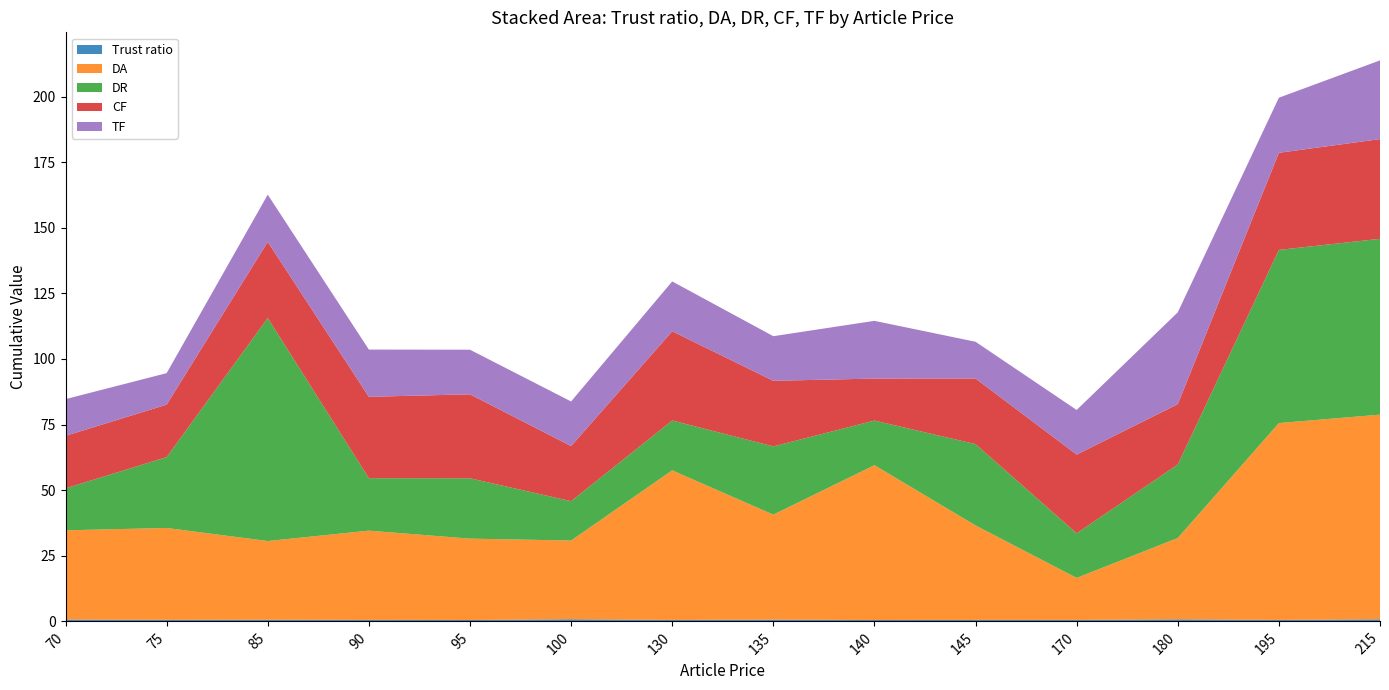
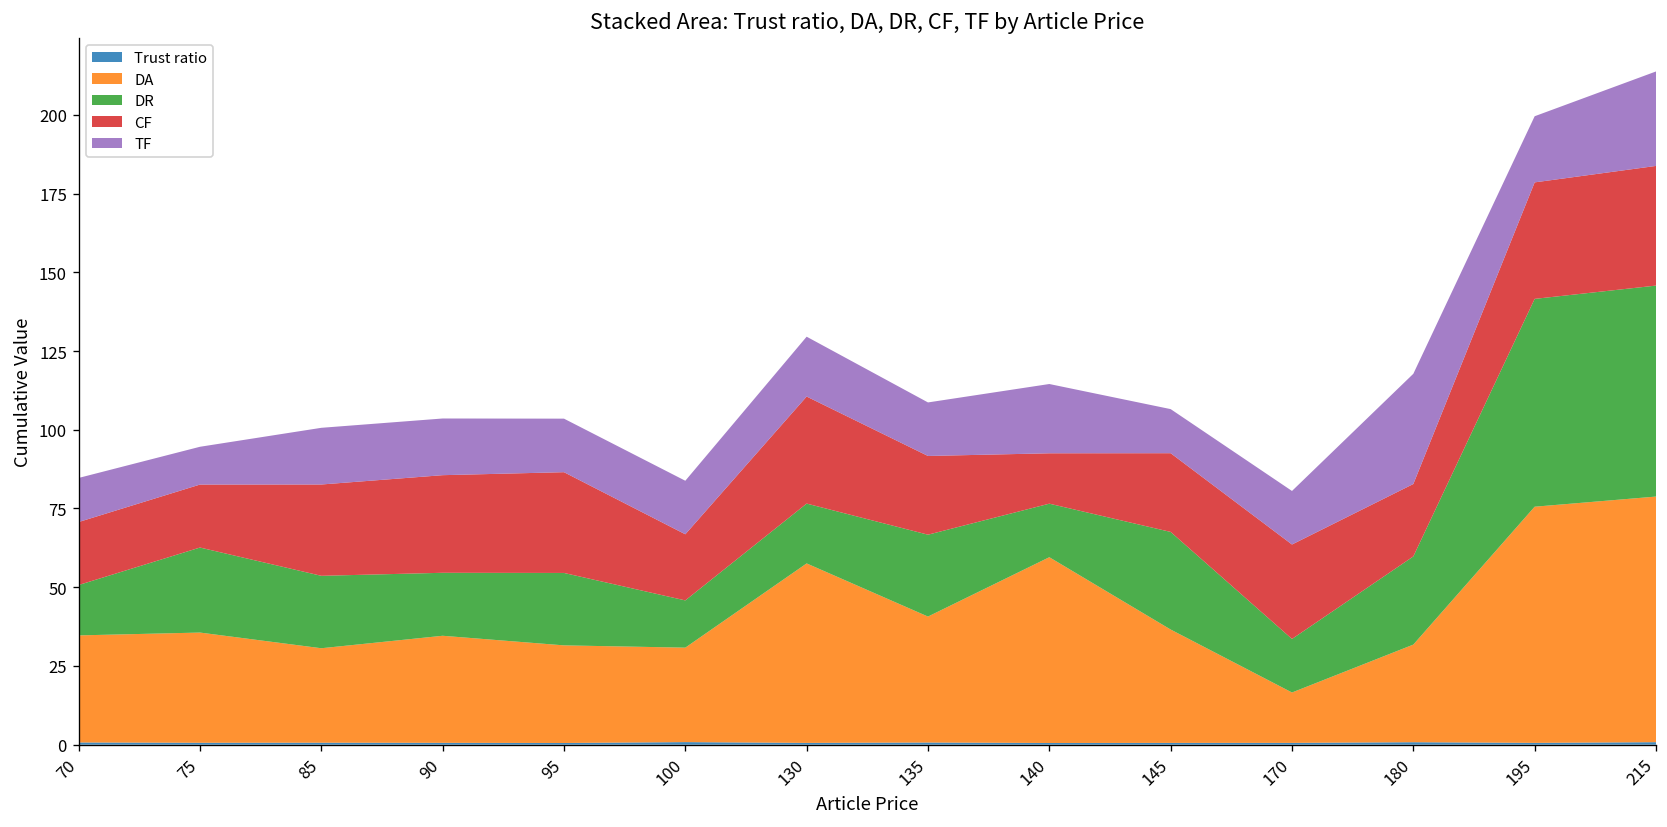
DR, 85: 85 -> 23
